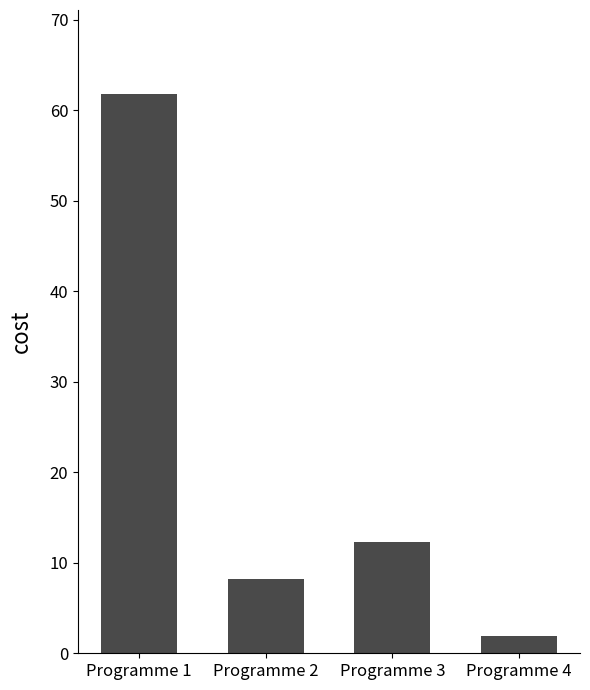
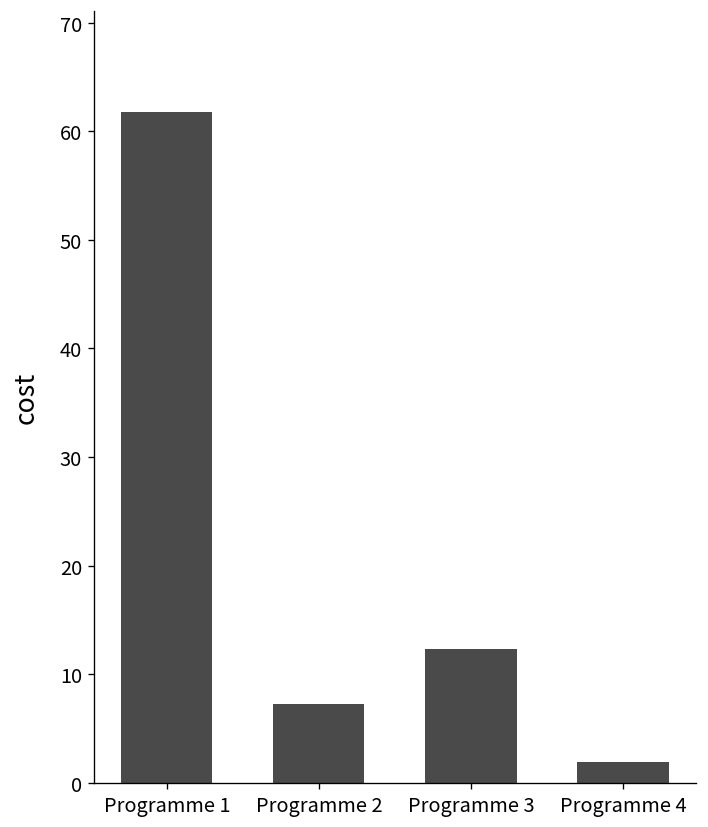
Programme 2: 8 -> 7
